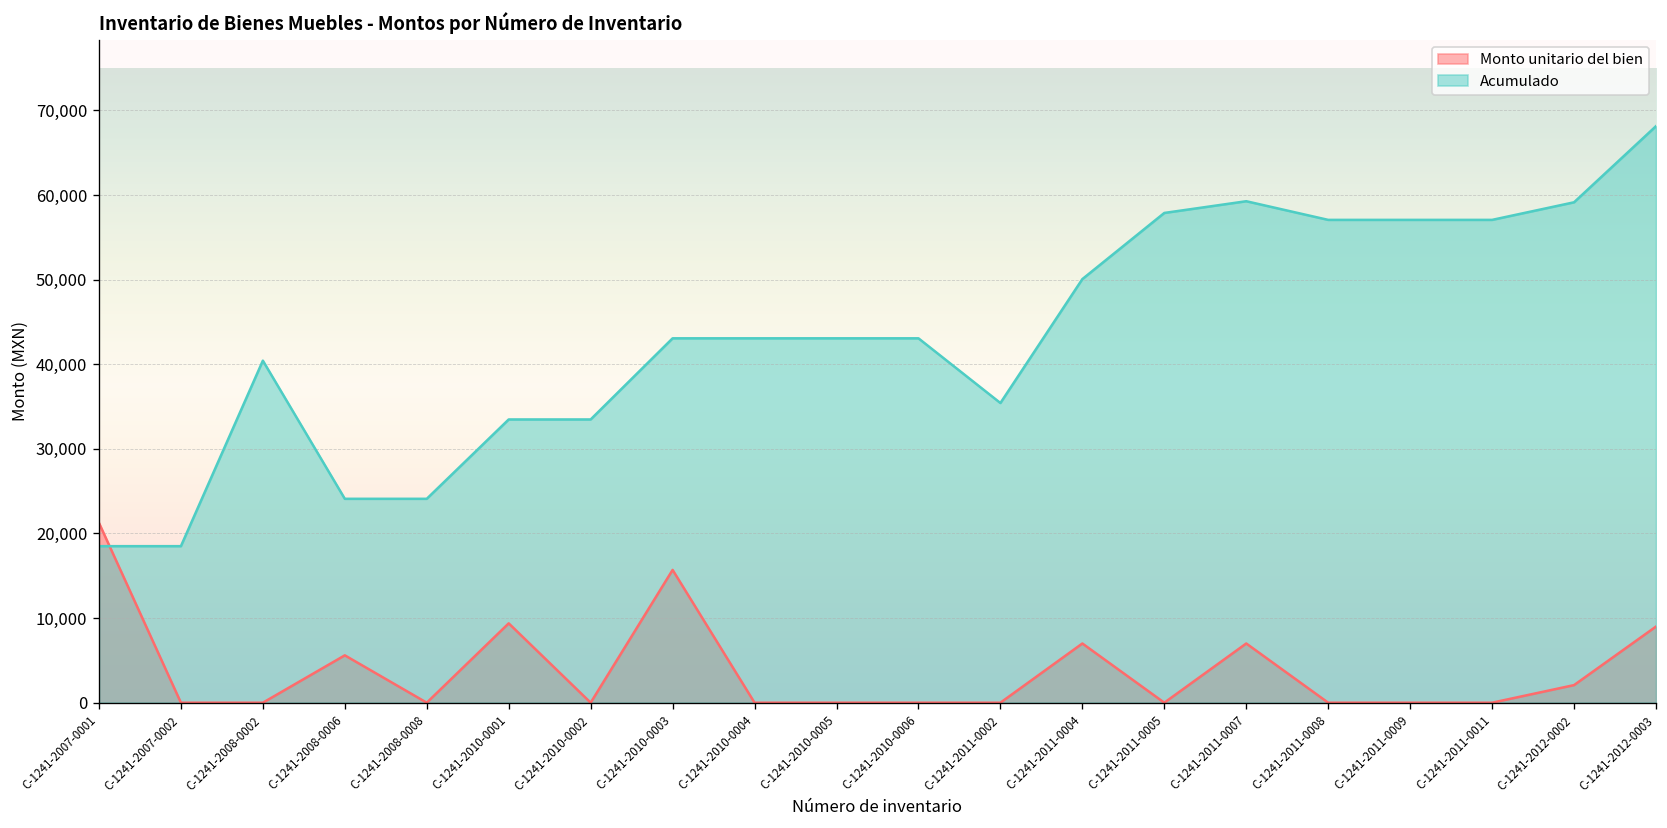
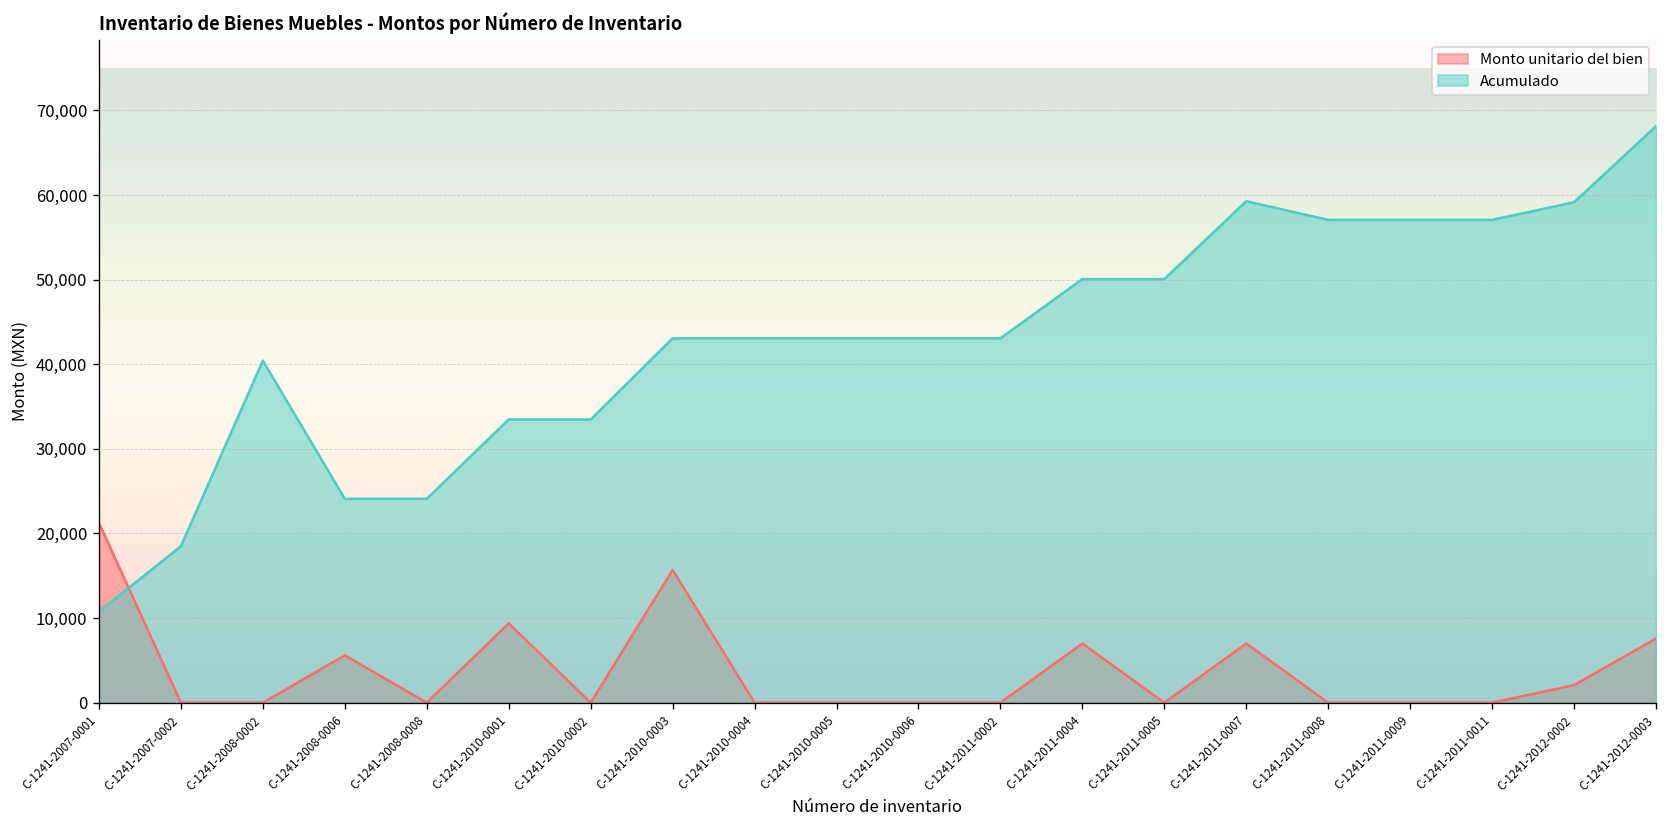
Acumulado, C-1241-2007-0001: 19,000 -> 11,000
Acumulado, C-1241-2011-0002: 35,000 -> 43,000
Acumulado, C-1241-2011-0005: 58,000 -> 50,000
Monto unitario del bien, C-1241-2012-0003: 9,000 -> 8,000
